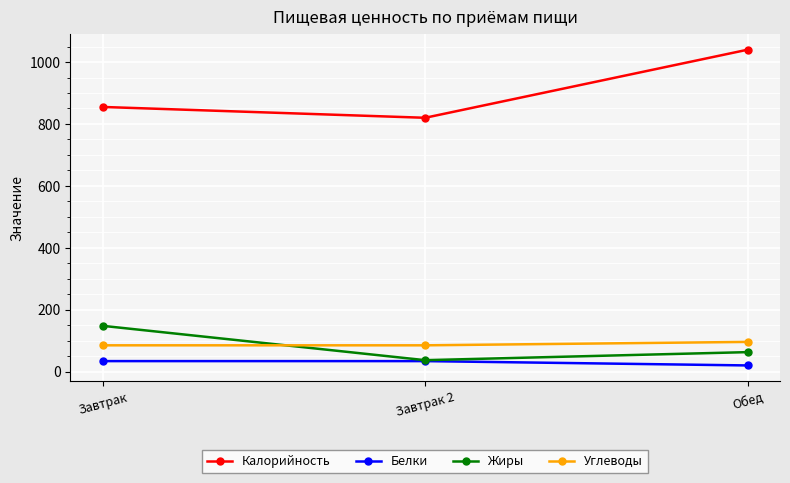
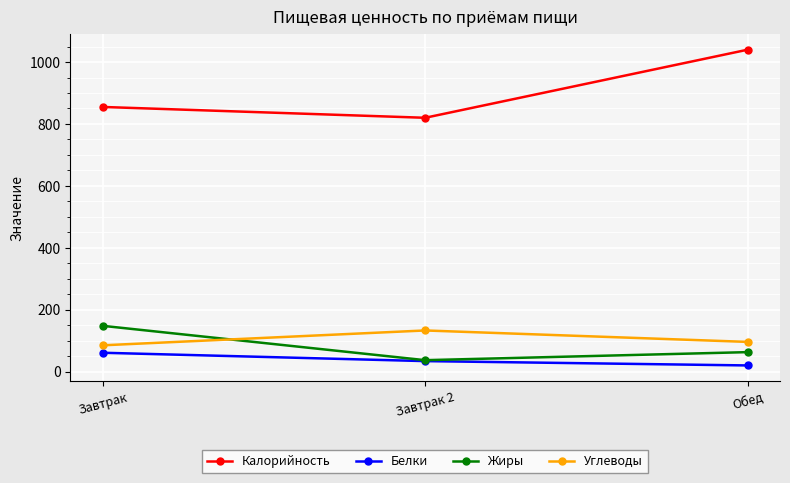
Белки, Завтрак: 30 -> 60
Углеводы, Завтрак 2: 90 -> 130
